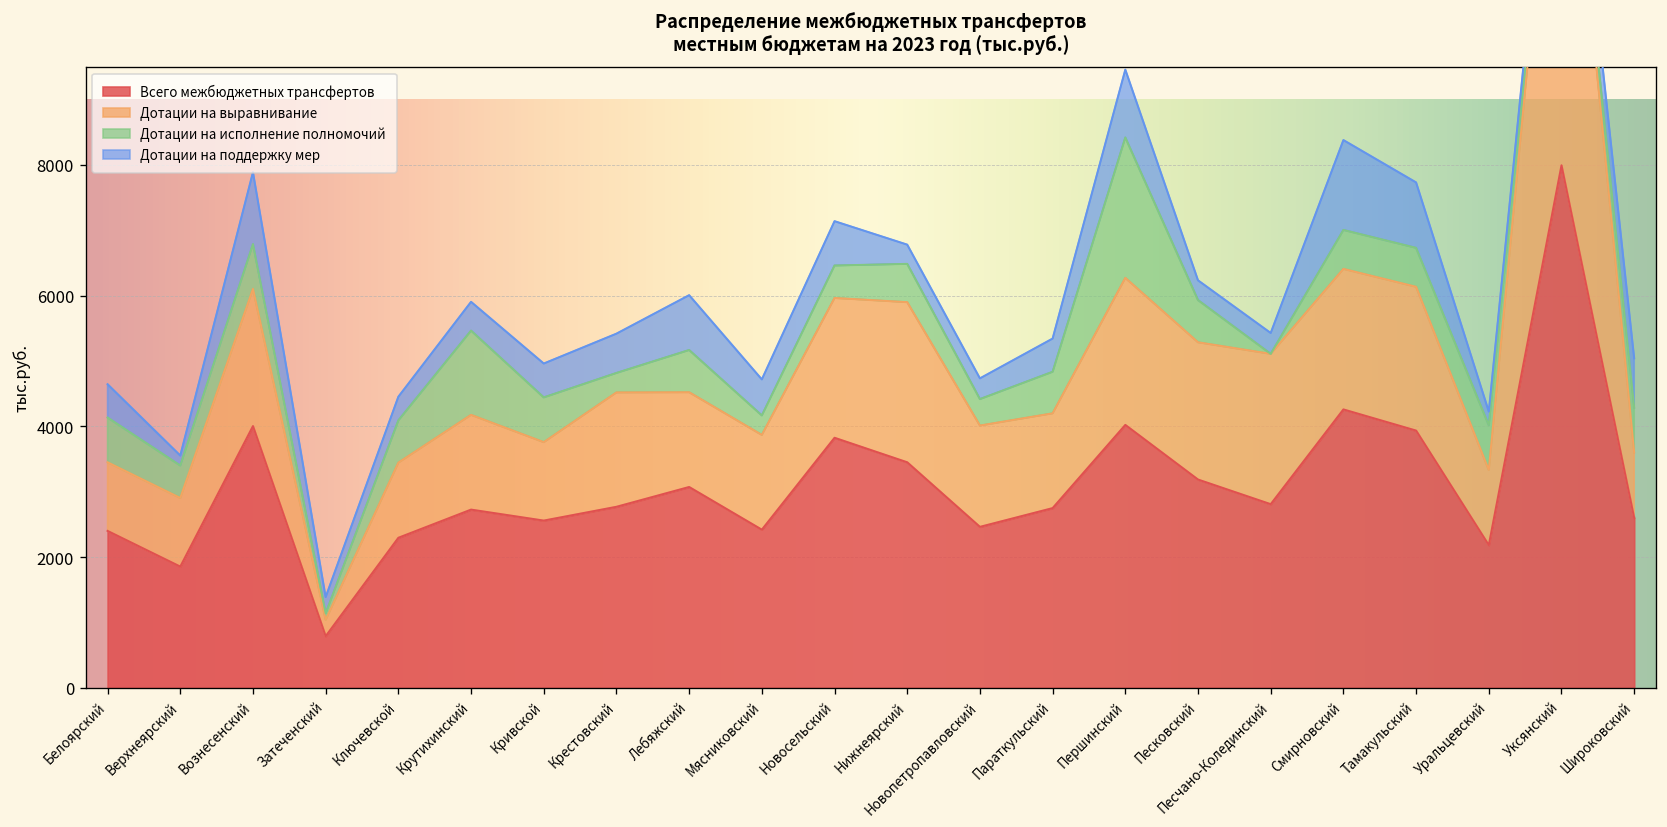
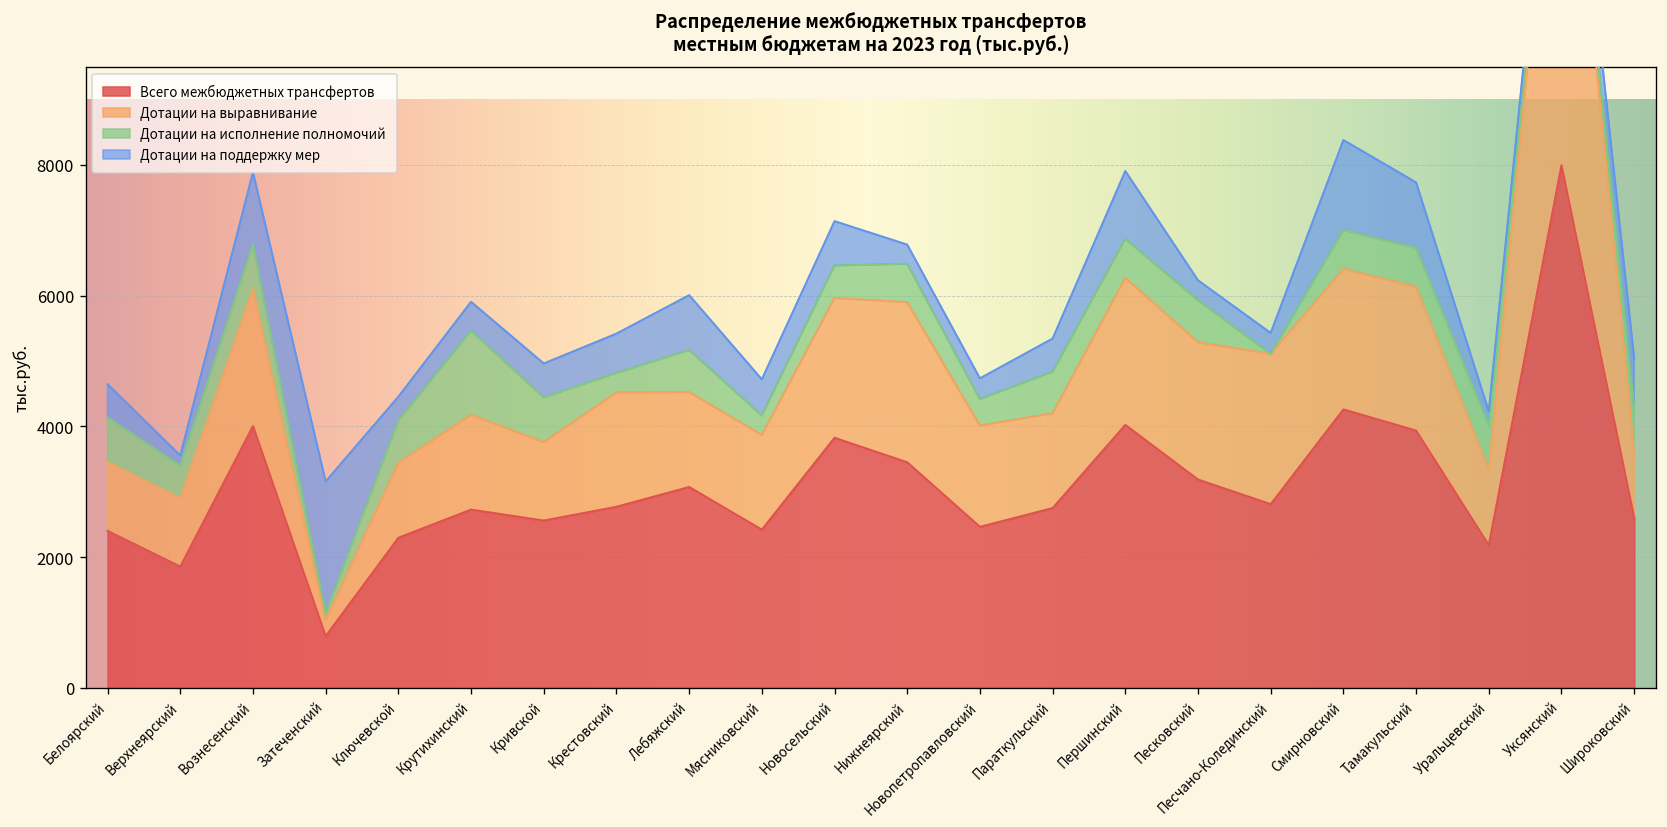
Дотации на поддержку мер, Затеченский: 300 -> 2000
Дотации на исполнение полномочий, Першинский: 2100 -> 600
